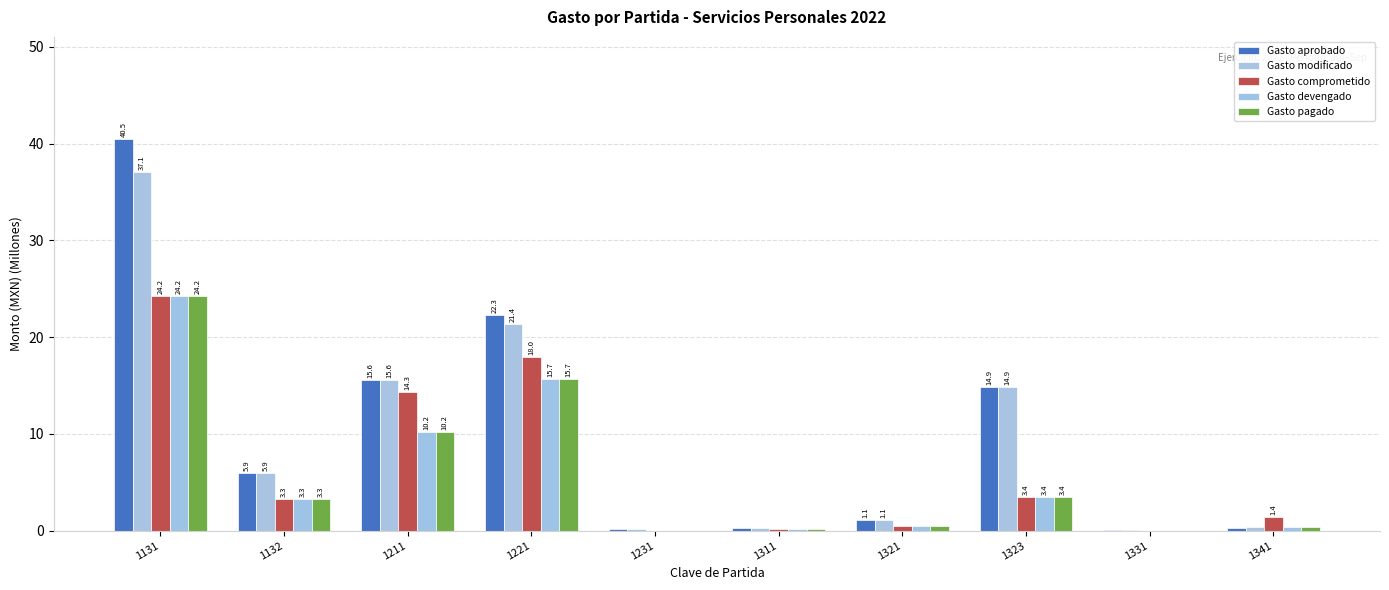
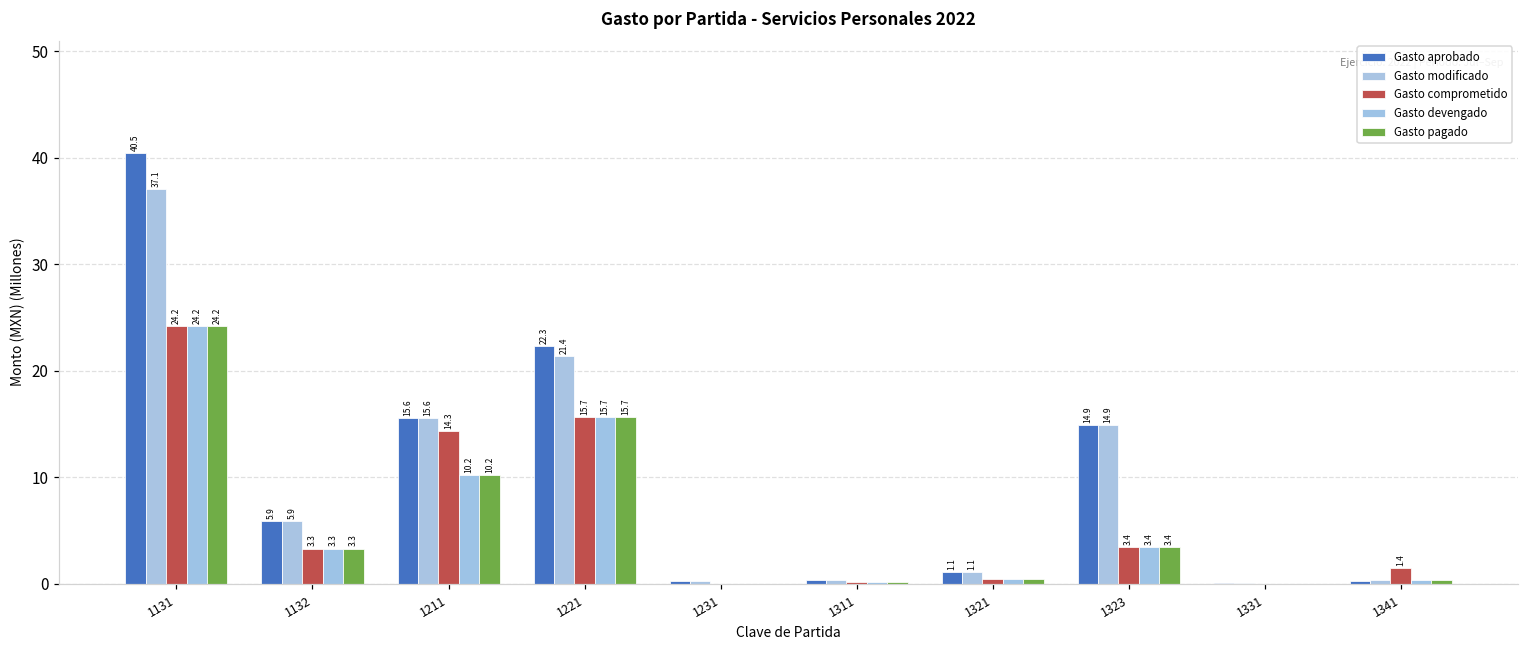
Gasto comprometido, 1221: 18.0 -> 15.7
